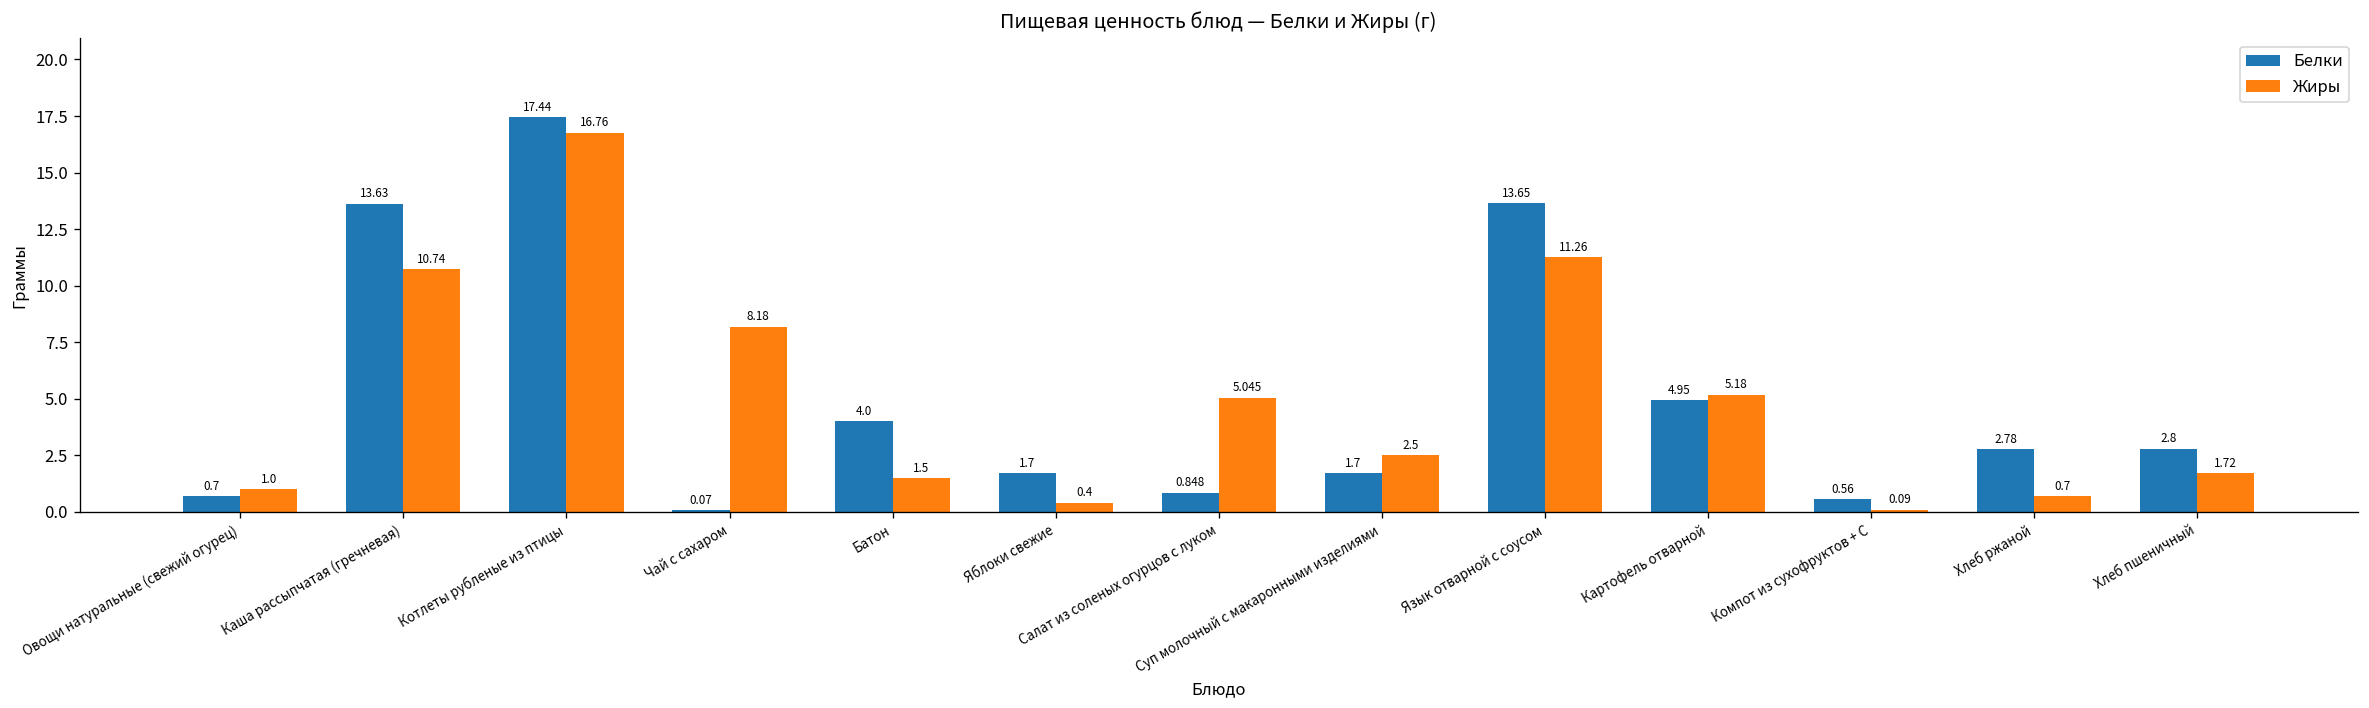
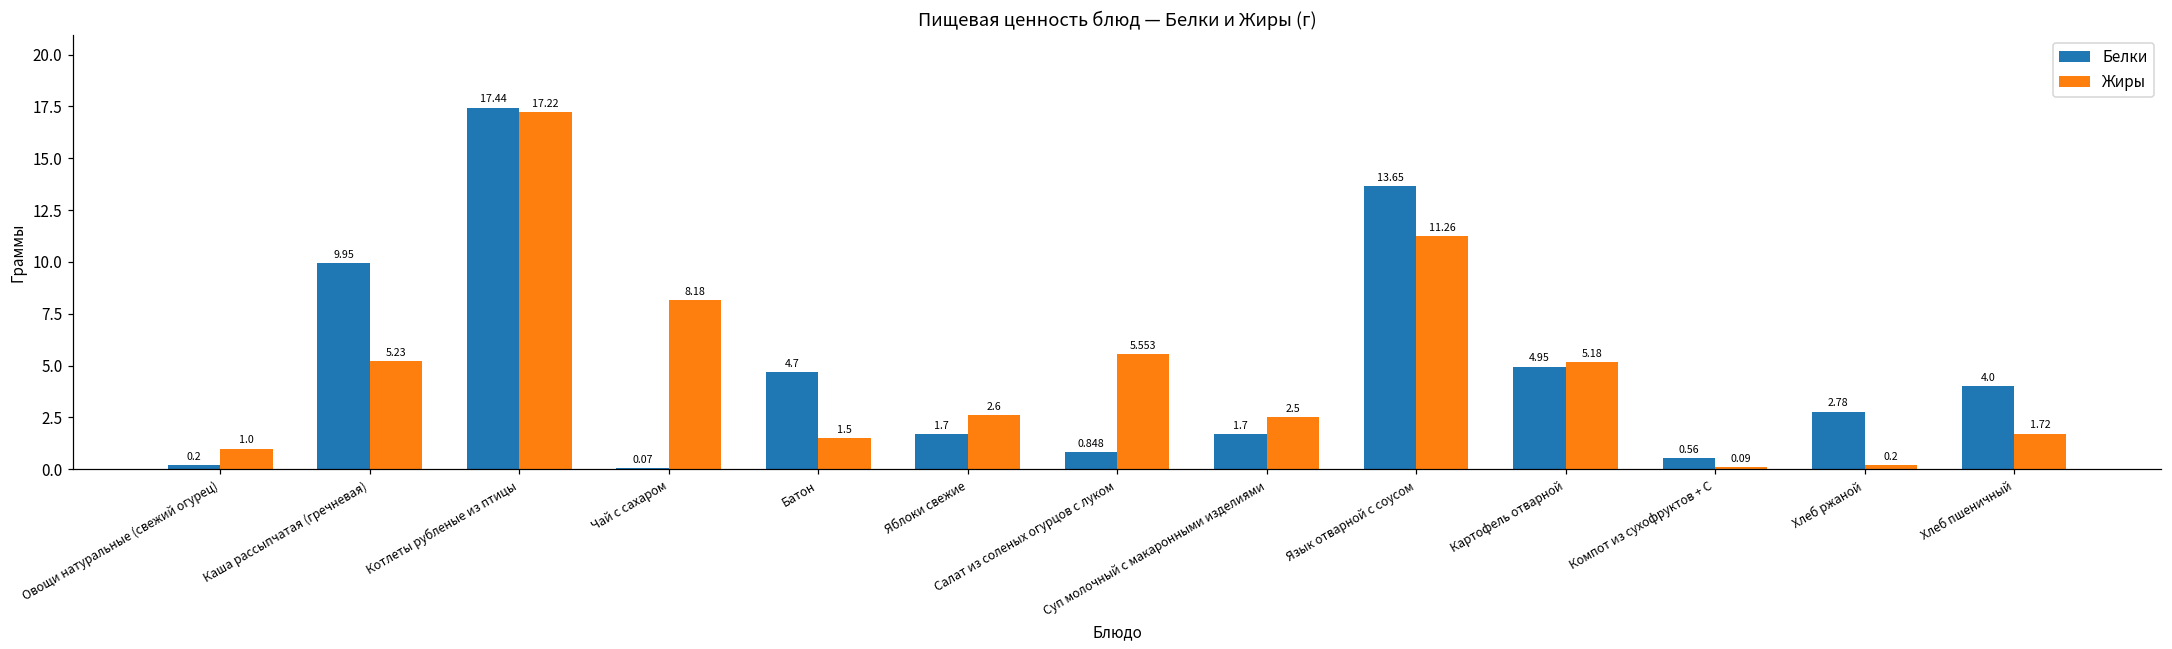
Белки, Овощи натуральные (свежий огурец): 0.7 -> 0.2
Белки, Каша рассыпчатая (гречневая): 13.63 -> 9.95
Жиры, Каша рассыпчатая (гречневая): 10.74 -> 5.23
Жиры, Котлеты рубленые из птицы: 16.76 -> 17.22
Белки, Батон: 4.0 -> 4.7
Жиры, Яблоки свежие: 0.4 -> 2.6
Жиры, Салат из соленых огурцов с луком: 5.045 -> 5.553
Жиры, Хлеб ржаной: 0.7 -> 0.2
Белки, Хлеб пшеничный: 2.8 -> 4.0
